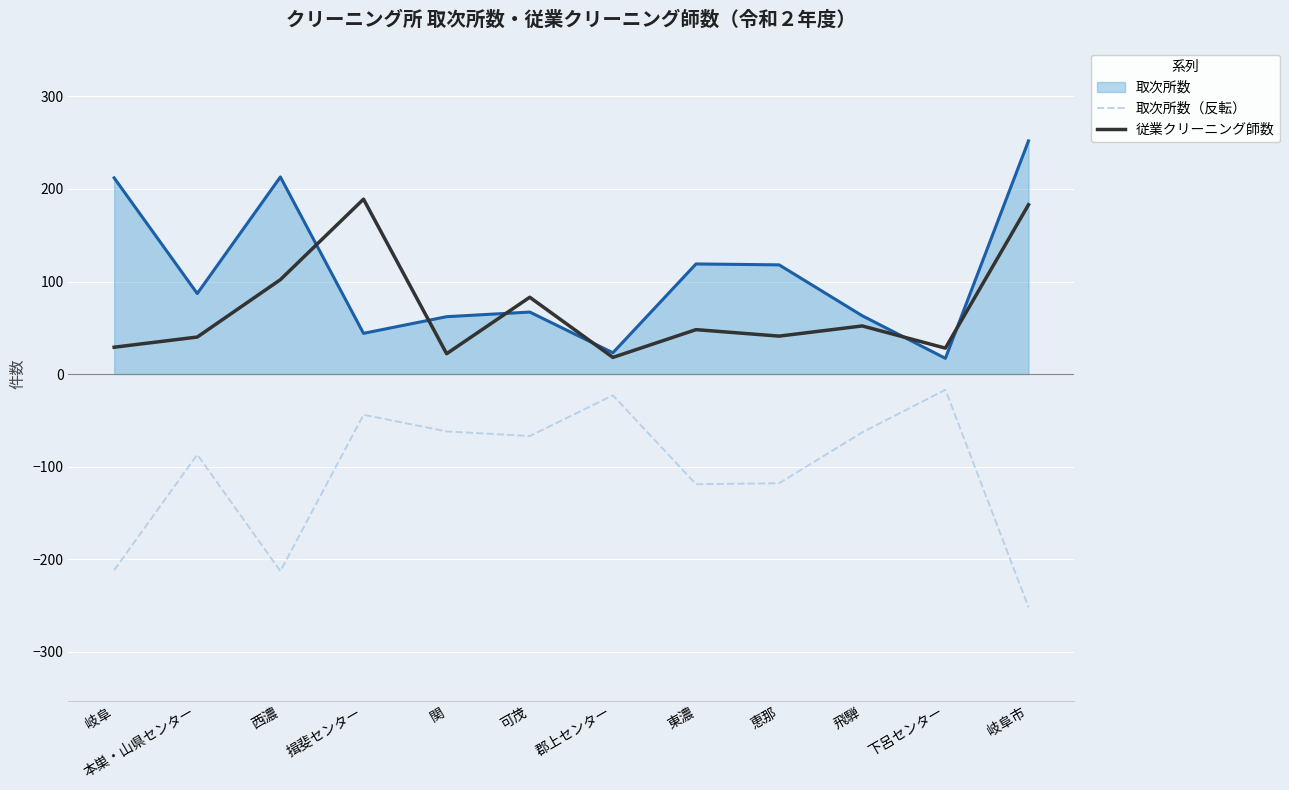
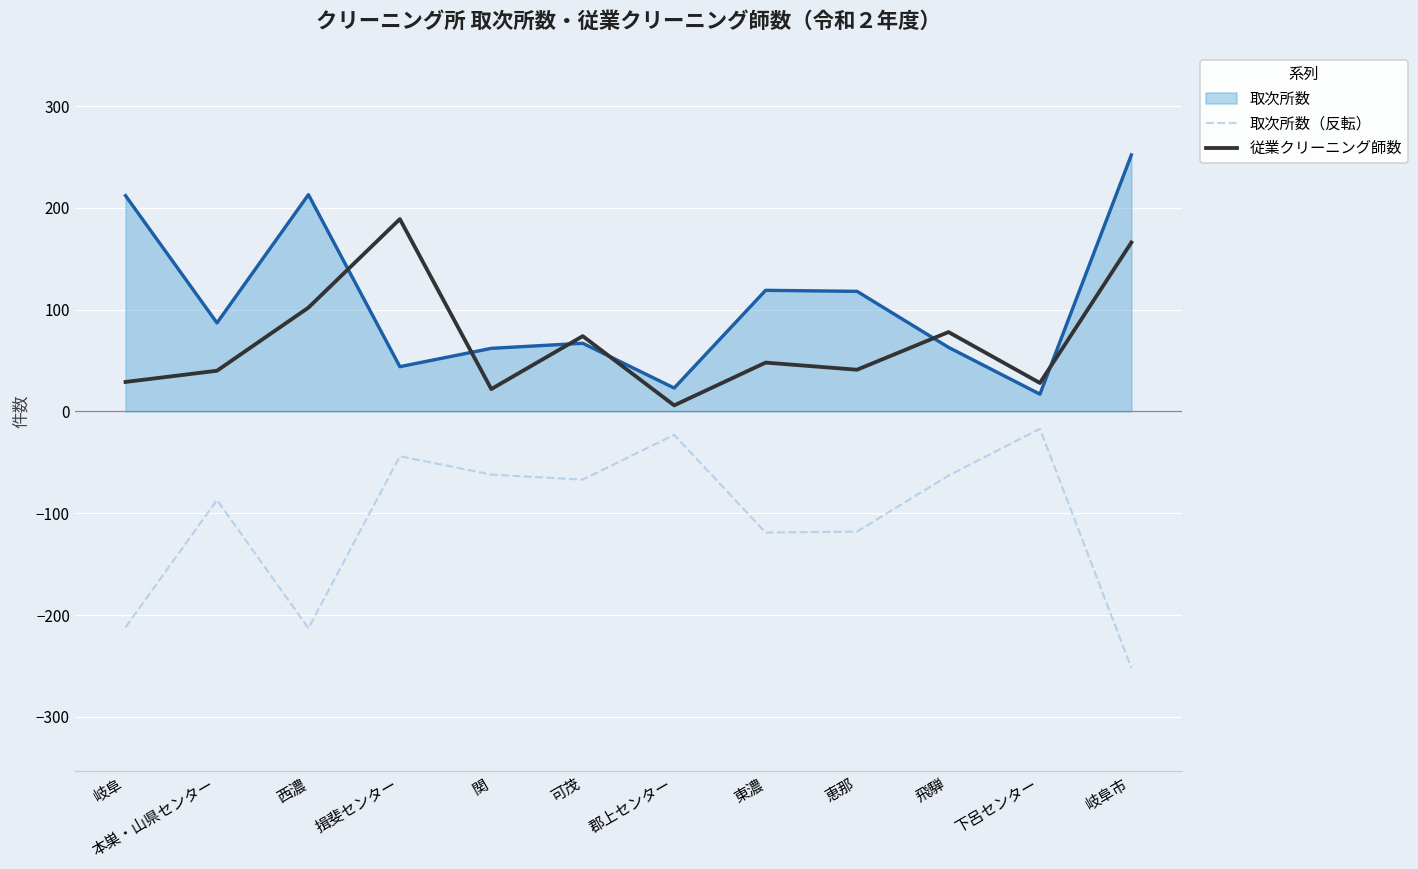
従業クリーニング師数, 可茂: 80 -> 70
従業クリーニング師数, 郡上センター: 20 -> 10
従業クリーニング師数, 飛騨: 50 -> 80
従業クリーニング師数, 岐阜市: 180 -> 170
